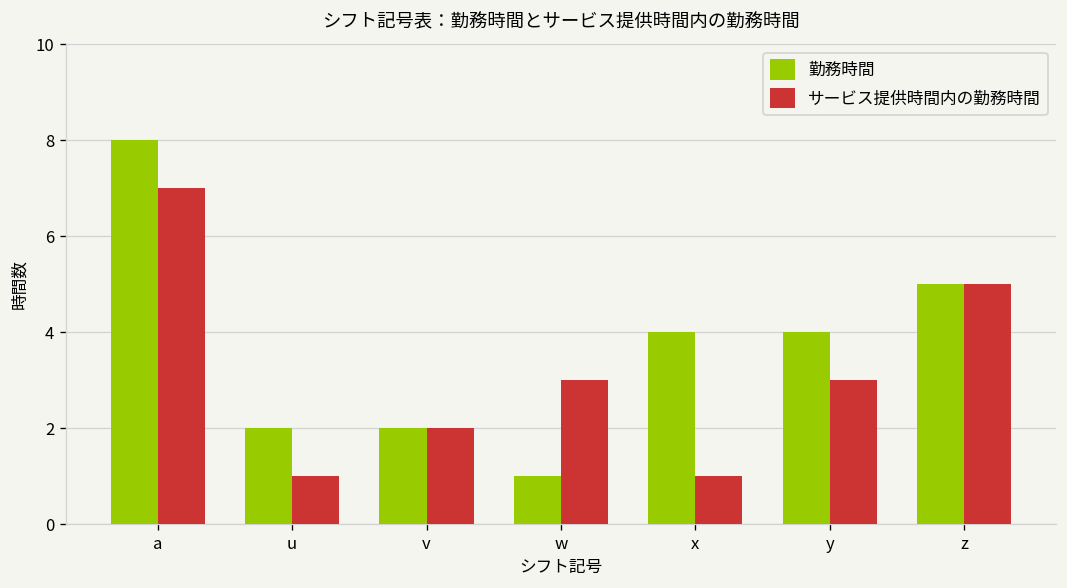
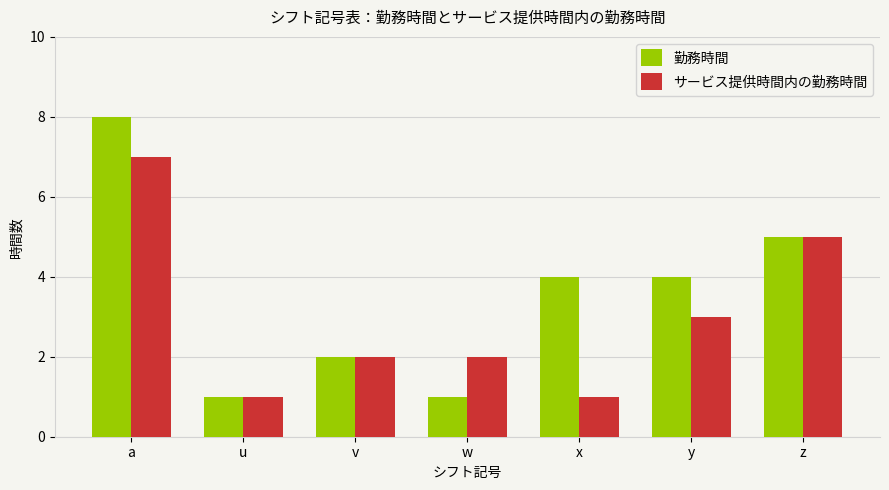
勤務時間, u: 2 -> 1
サービス提供時間内の勤務時間, w: 3 -> 2
